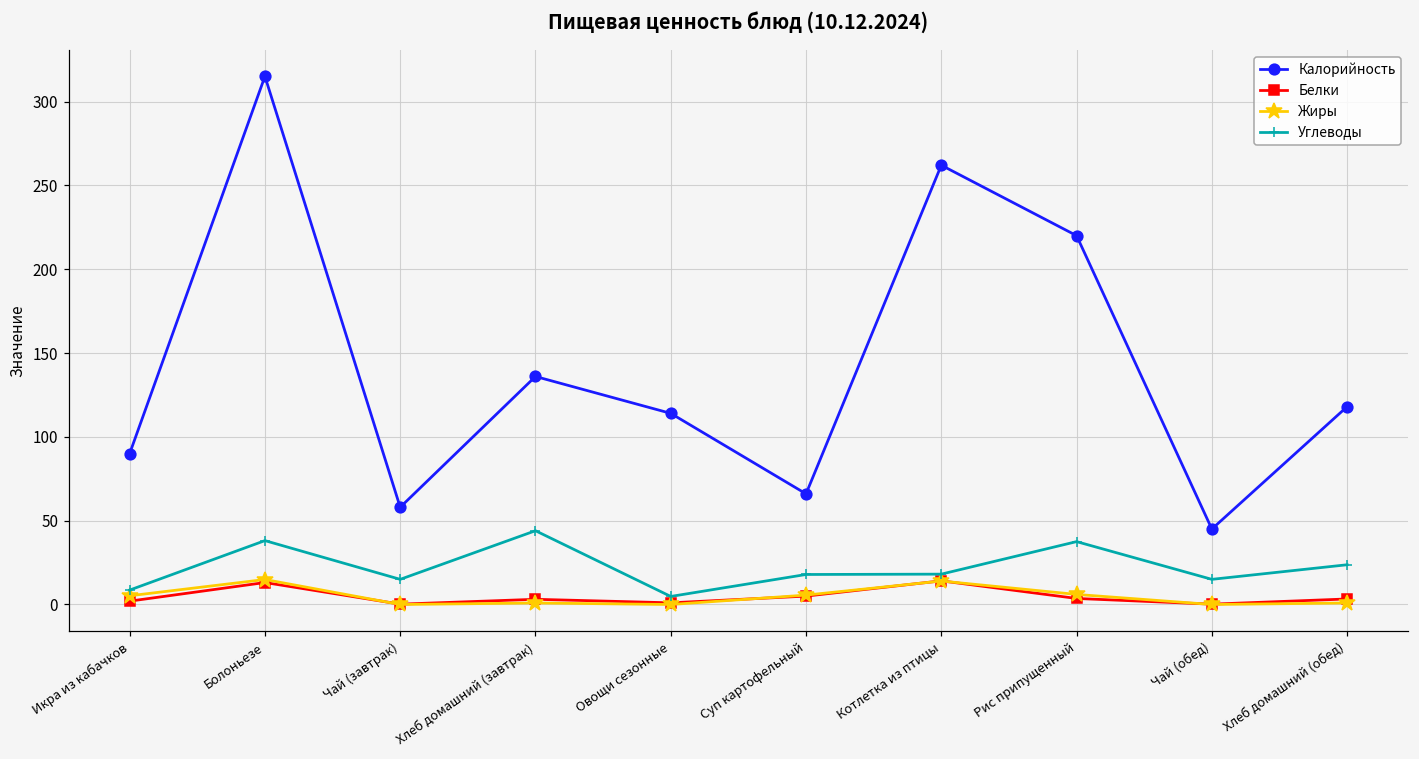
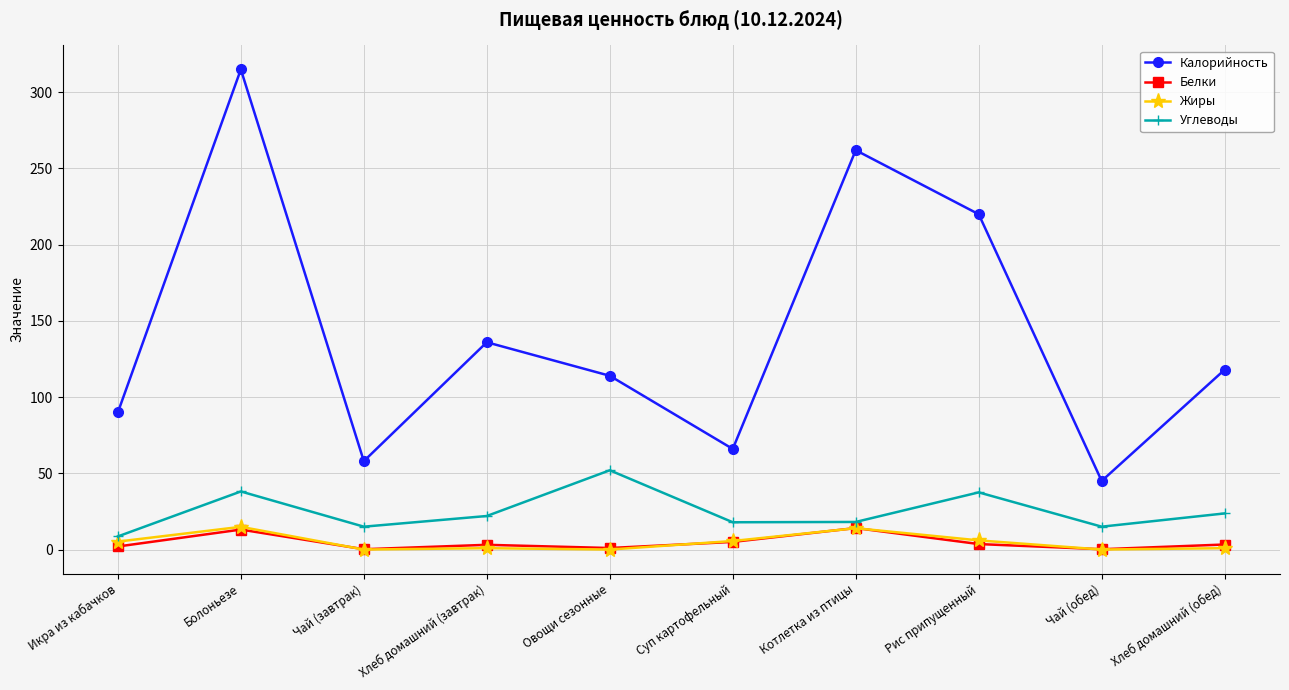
Углеводы, Хлеб домашний (завтрак): 44 -> 22
Углеводы, Овощи сезонные: 5 -> 52
